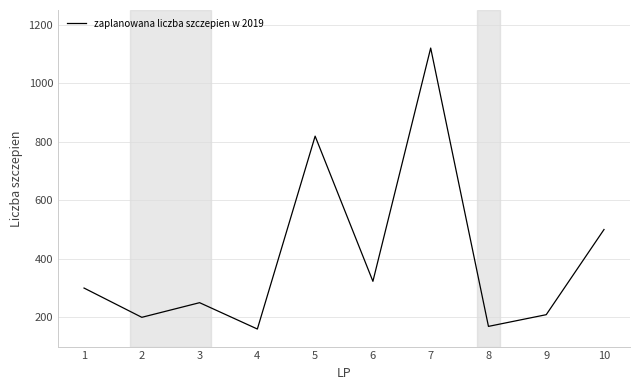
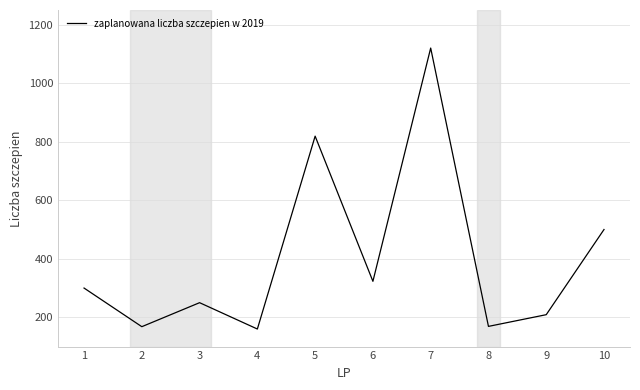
2: 200 -> 170
